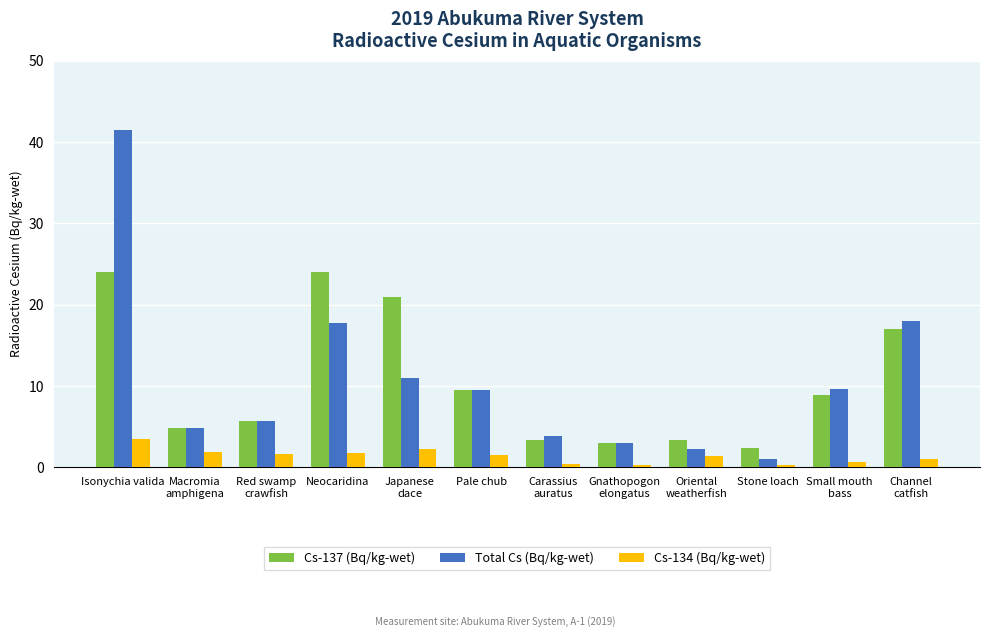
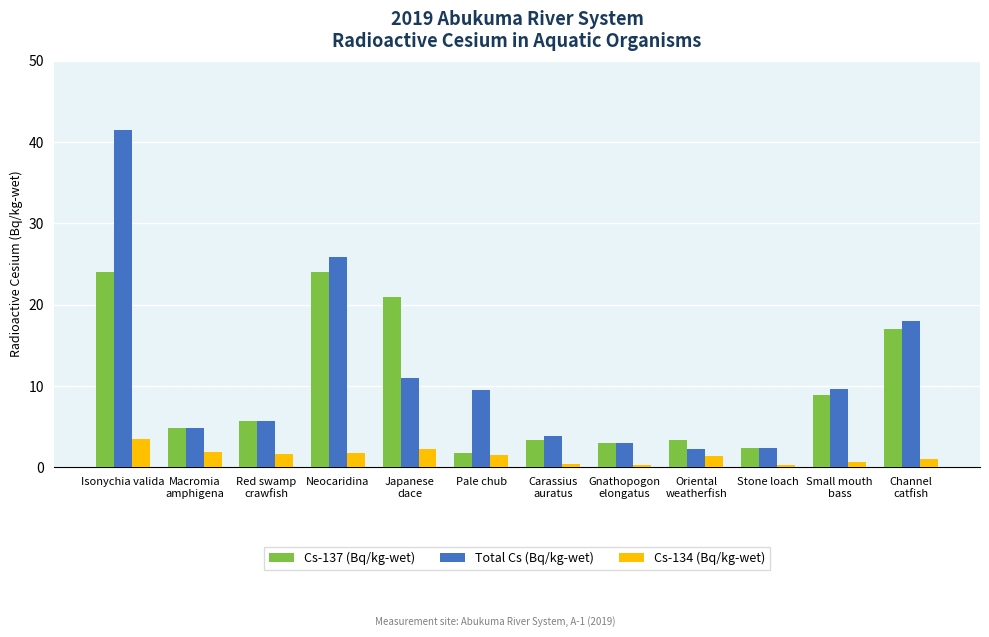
Total Cs (Bq/kg-wet), Neocaridina: 18 -> 26
Cs-137 (Bq/kg-wet), Pale chub: 10 -> 2
Total Cs (Bq/kg-wet), Stone loach: 1 -> 2
